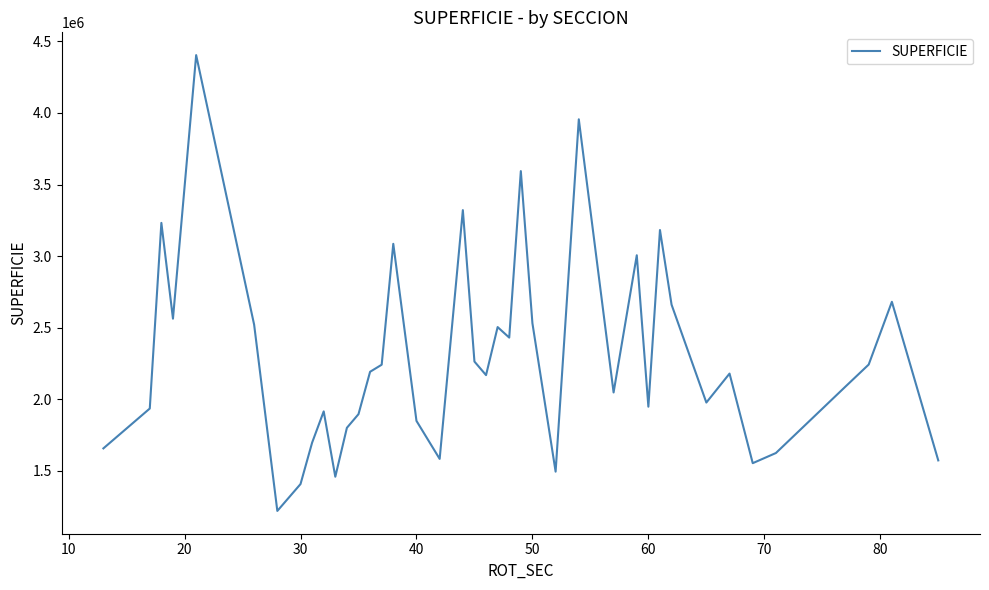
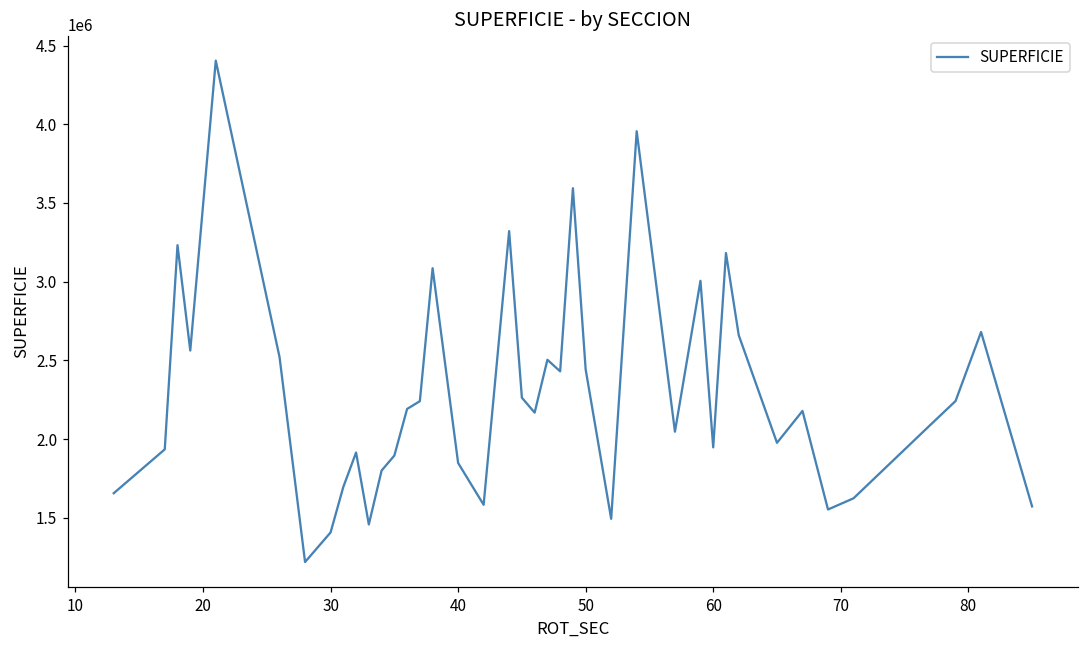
50: 2530000 -> 2440000
